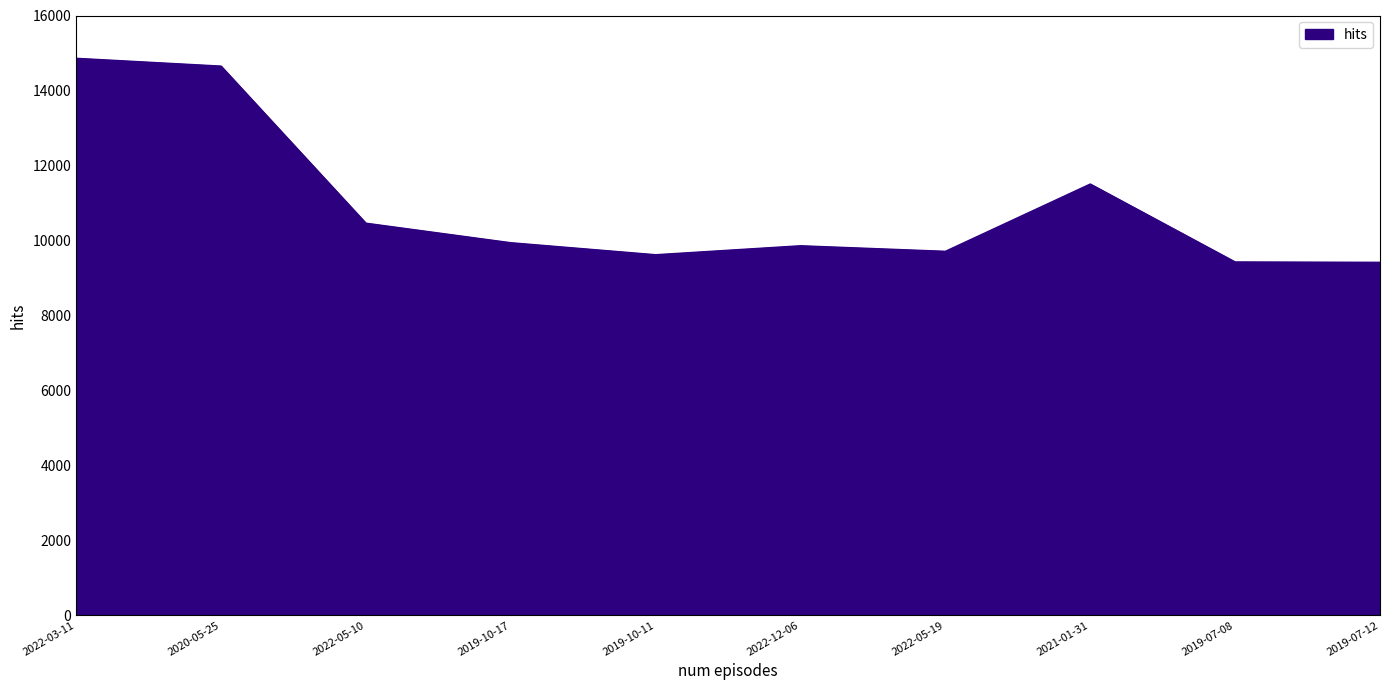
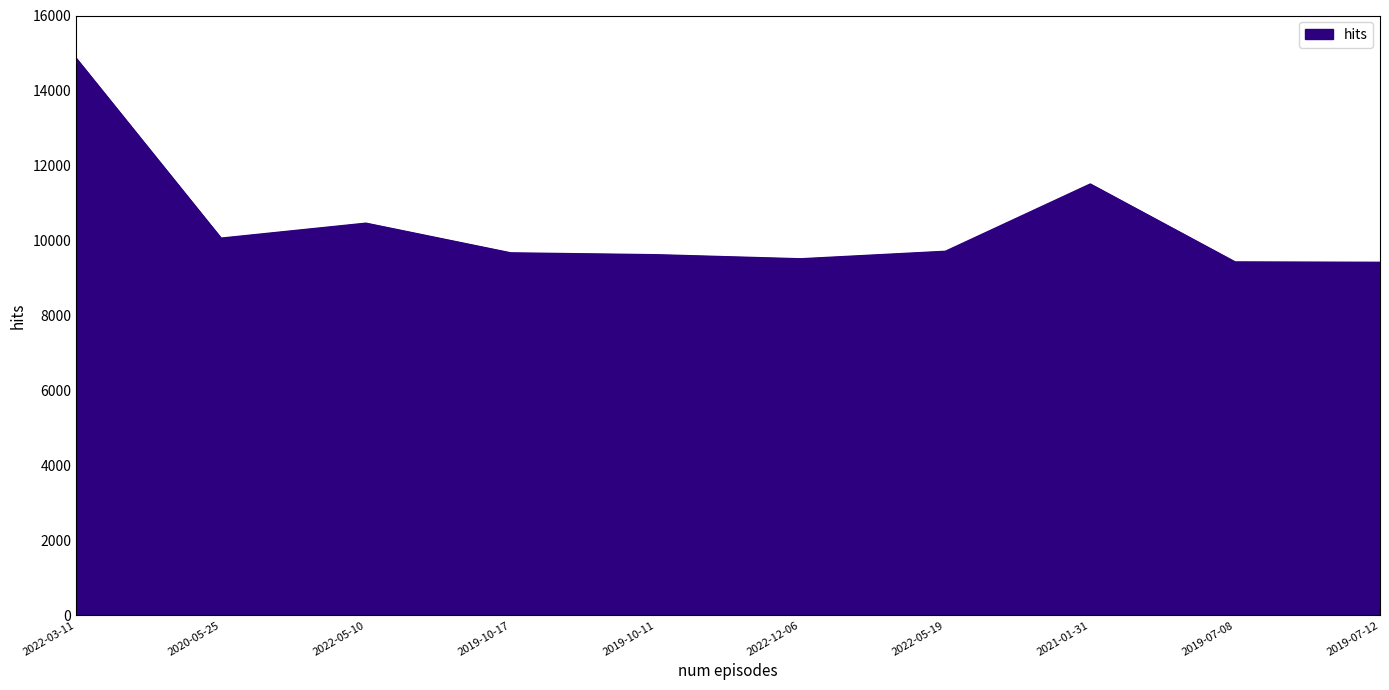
2020-05-25: 14700 -> 10100
2019-10-17: 9900 -> 9700
2022-12-06: 9900 -> 9500
